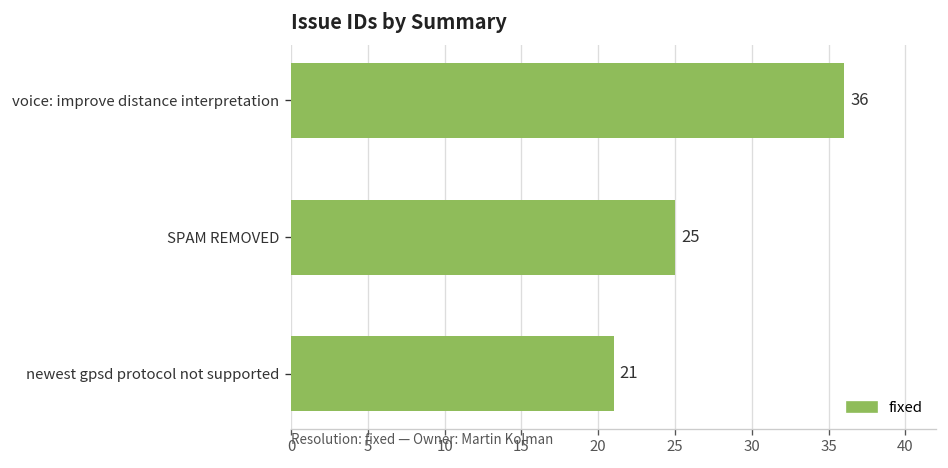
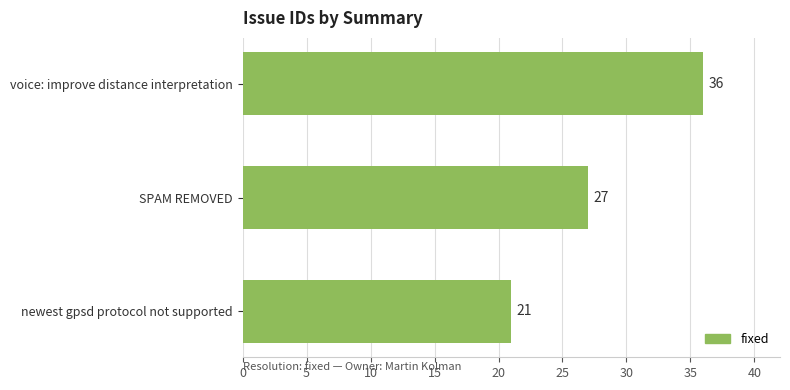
SPAM REMOVED: 25 -> 27
